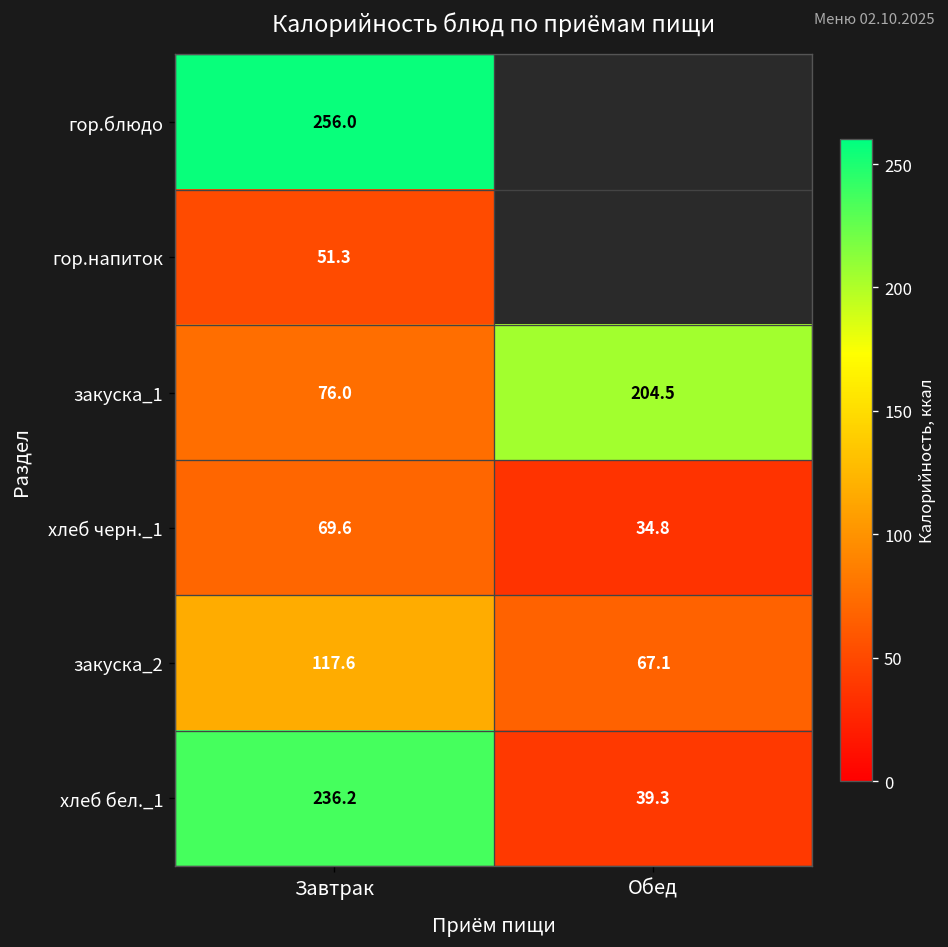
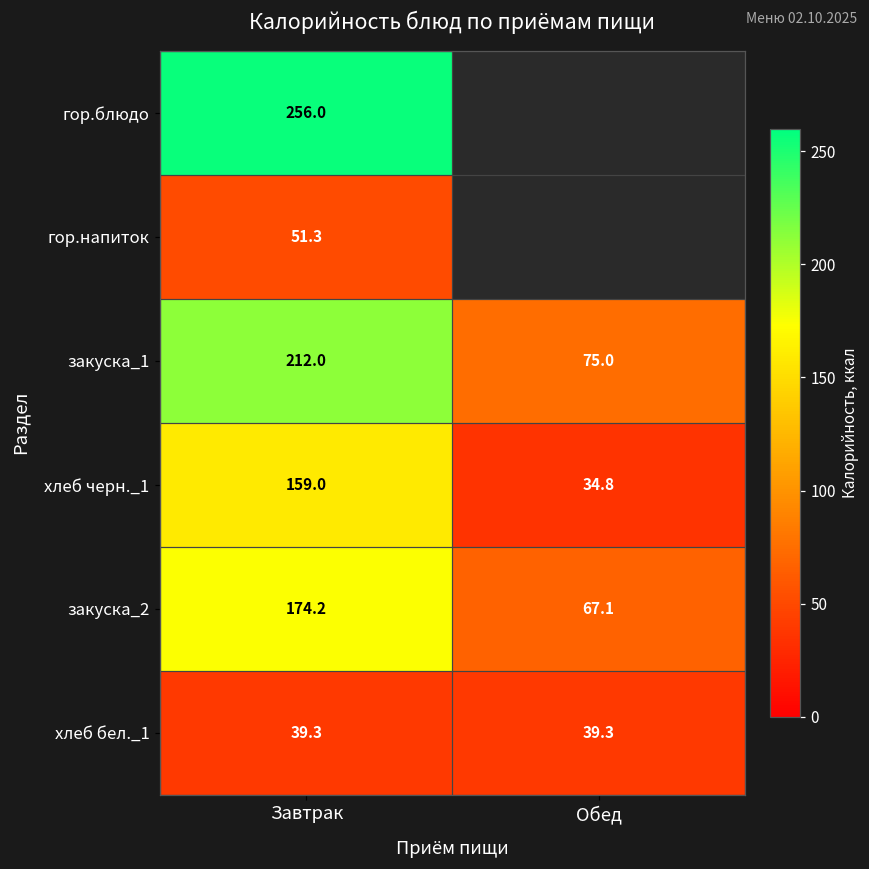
закуска_1, Завтрак: 76.0 -> 212.0
закуска_1, Обед: 204.5 -> 75.0
хлеб черн._1, Завтрак: 69.6 -> 159.0
закуска_2, Завтрак: 117.6 -> 174.2
хлеб бел._1, Завтрак: 236.2 -> 39.3
